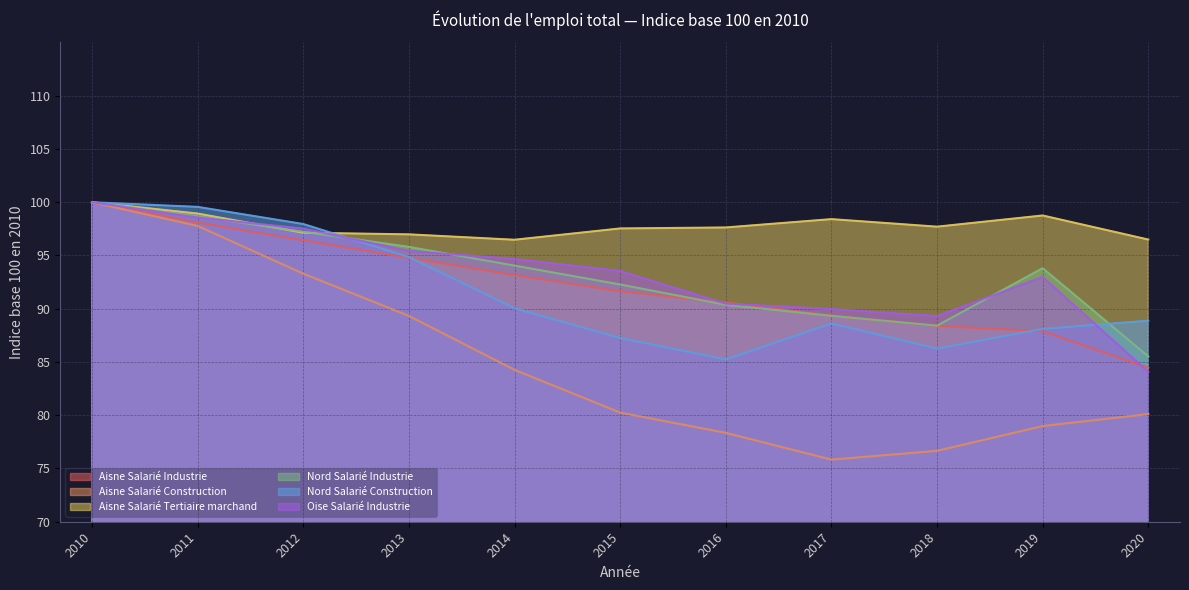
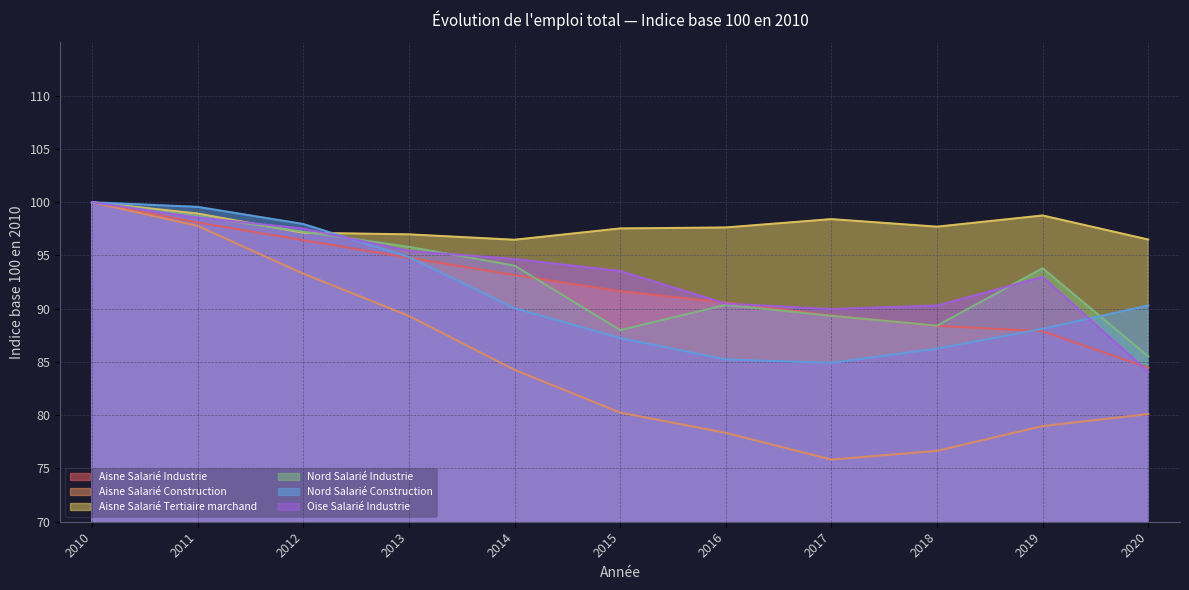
Nord Salarié Industrie, 2015: 92.3 -> 88.0
Nord Salarié Construction, 2017: 88.6 -> 84.9
Oise Salarié Industrie, 2018: 89.3 -> 90.3
Nord Salarié Construction, 2020: 88.9 -> 90.3
